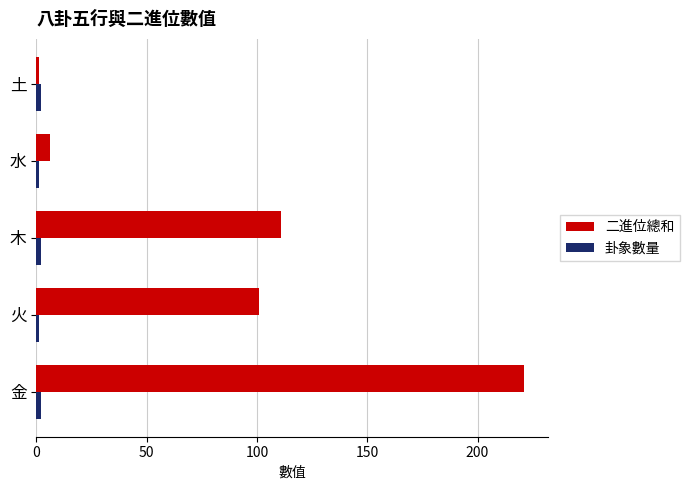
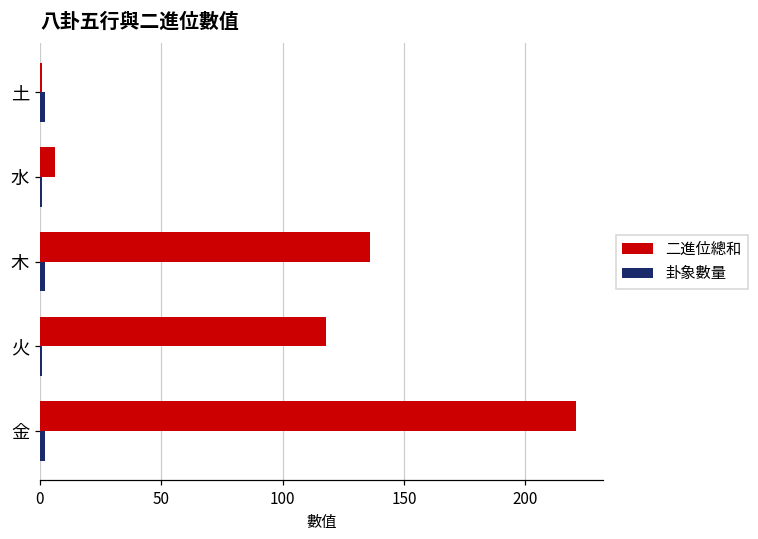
二進位總和, 木: 111 -> 136
二進位總和, 火: 101 -> 118
